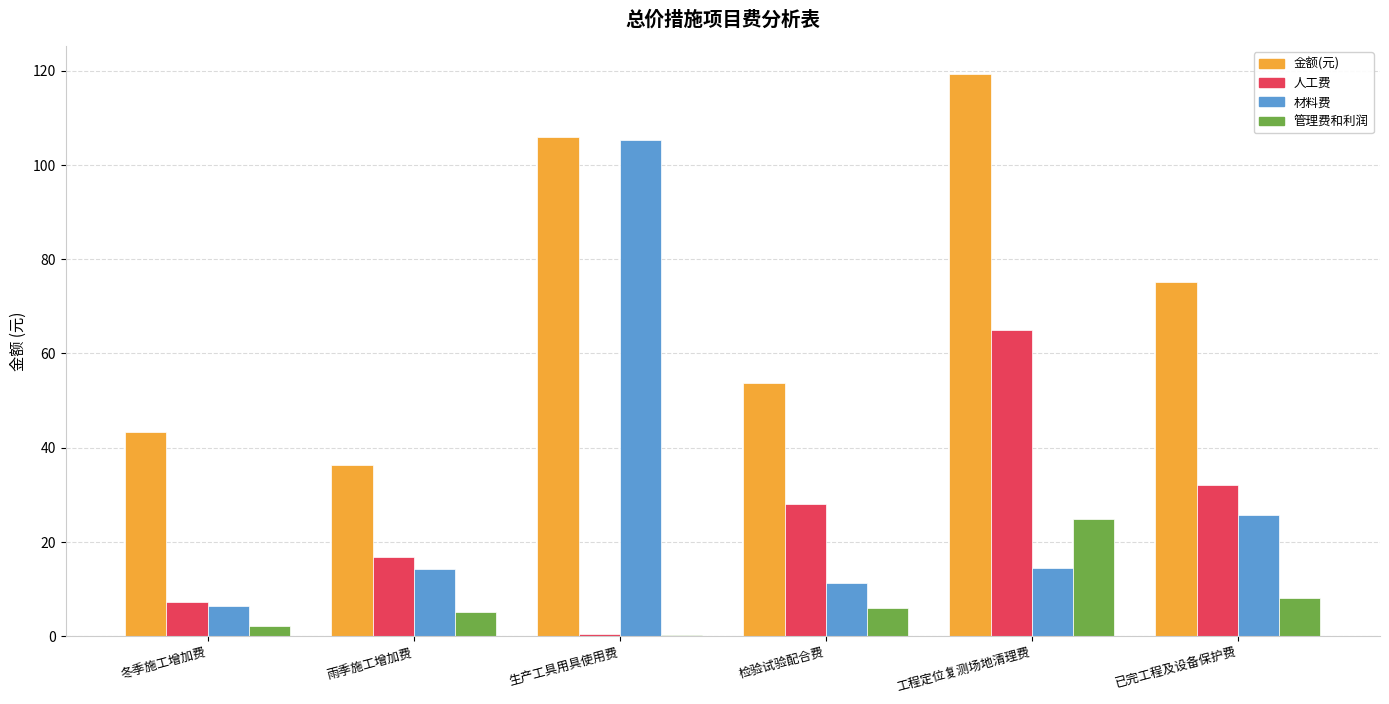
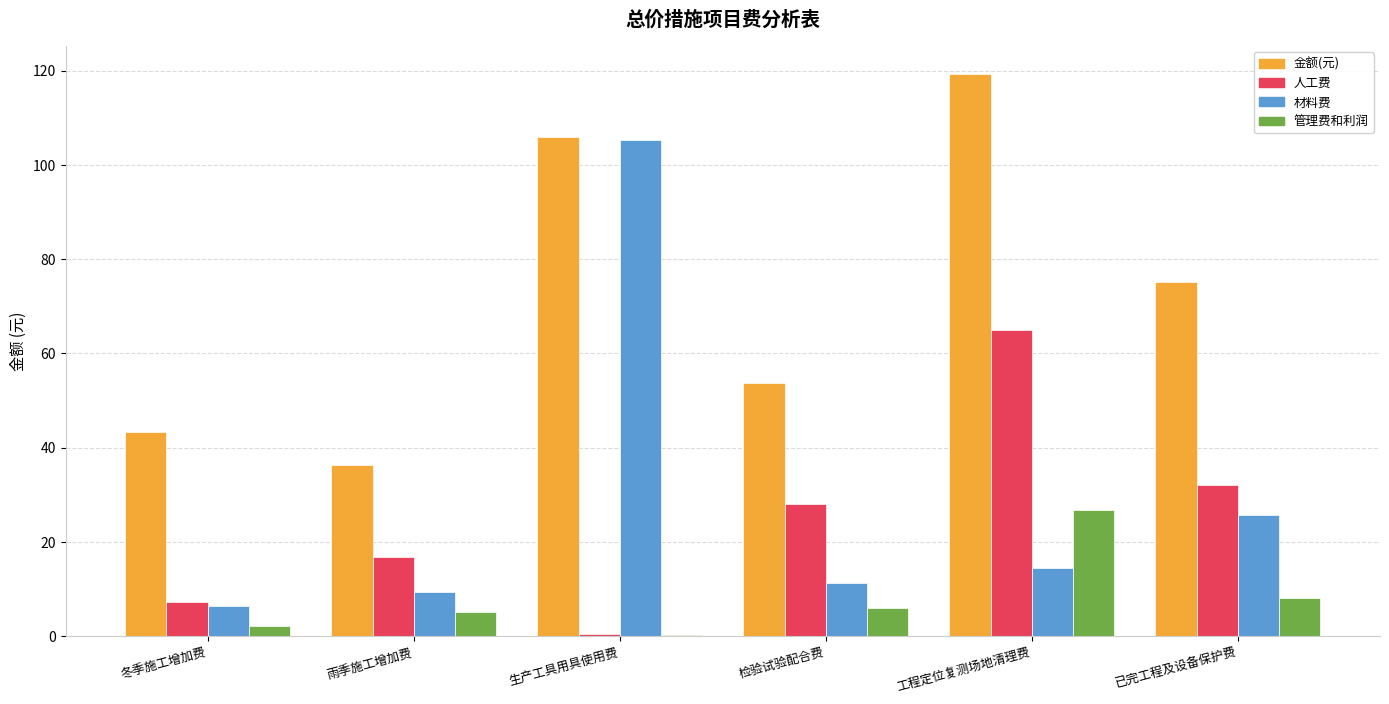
材料费, 雨季施工增加费: 14 -> 9
管理费和利润, 工程定位复测场地清理费: 25 -> 27
